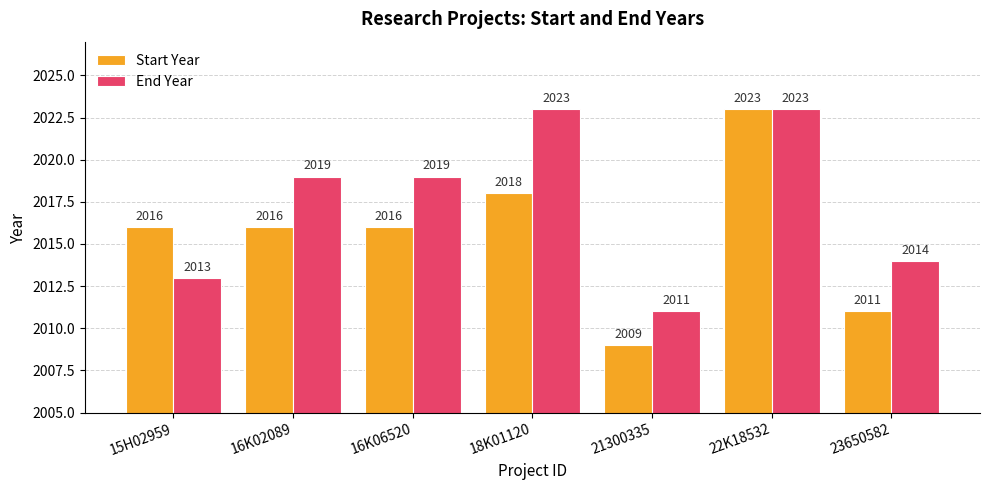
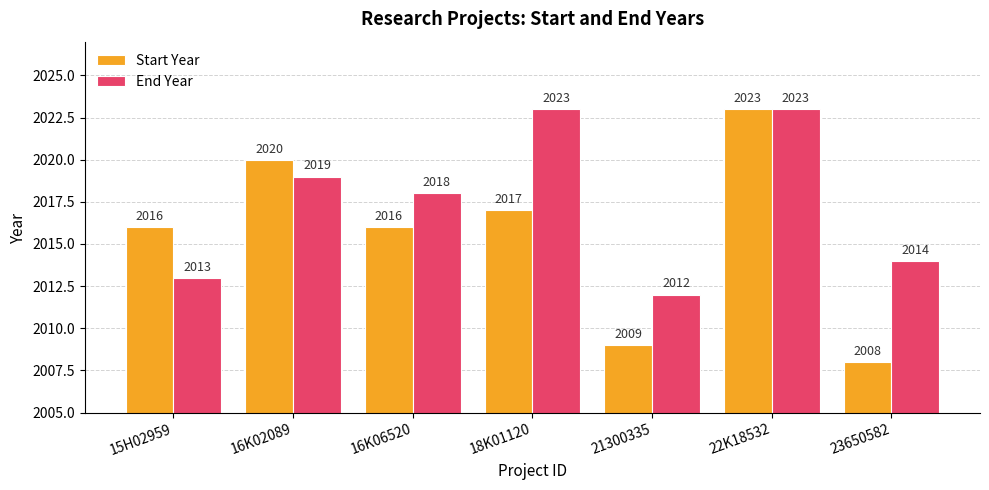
Start Year, 16K02089: 2016 -> 2020
End Year, 16K06520: 2019 -> 2018
Start Year, 18K01120: 2018 -> 2017
End Year, 21300335: 2011 -> 2012
Start Year, 23650582: 2011 -> 2008
